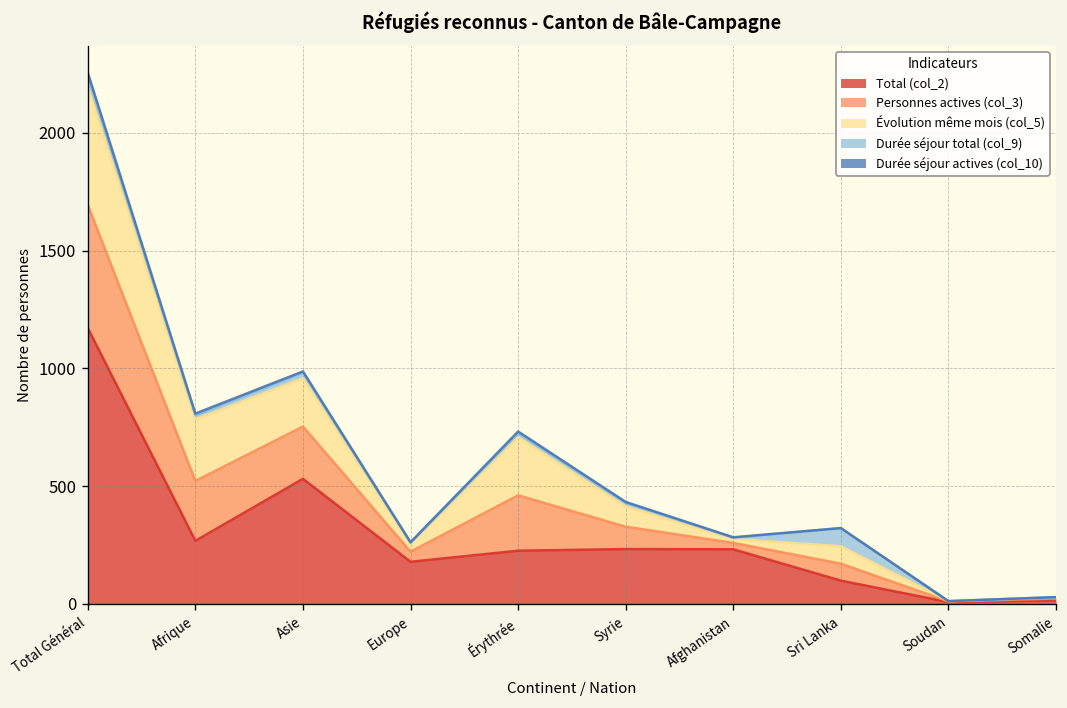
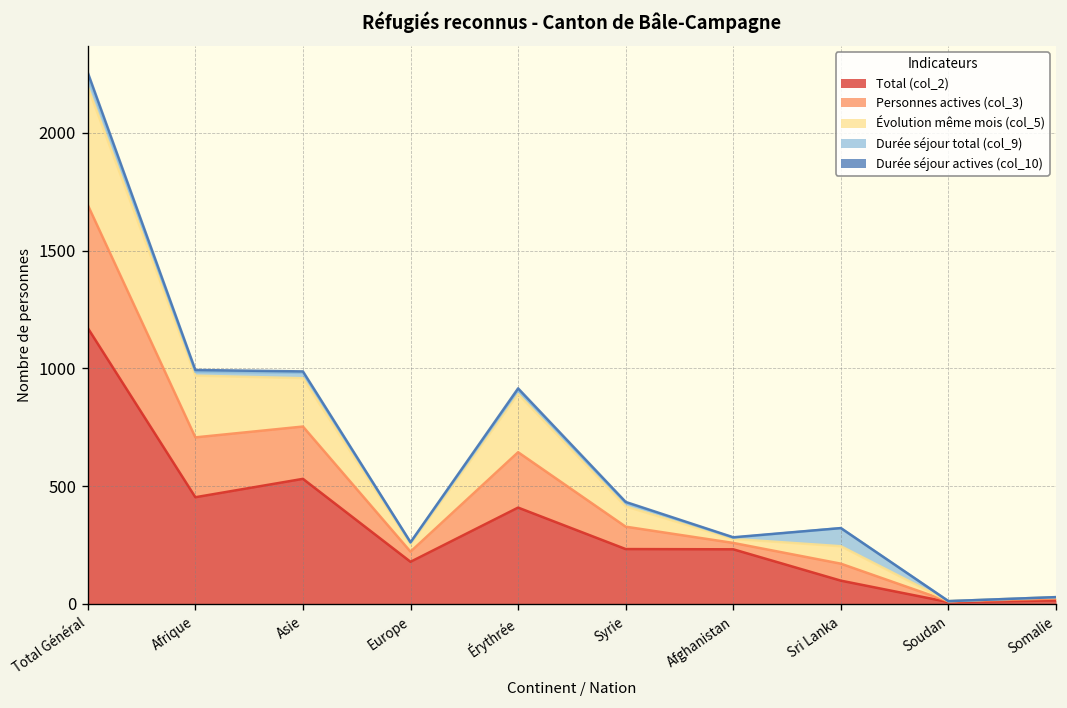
Total (col_2), Afrique: 270 -> 450
Total (col_2), Érythrée: 230 -> 410
